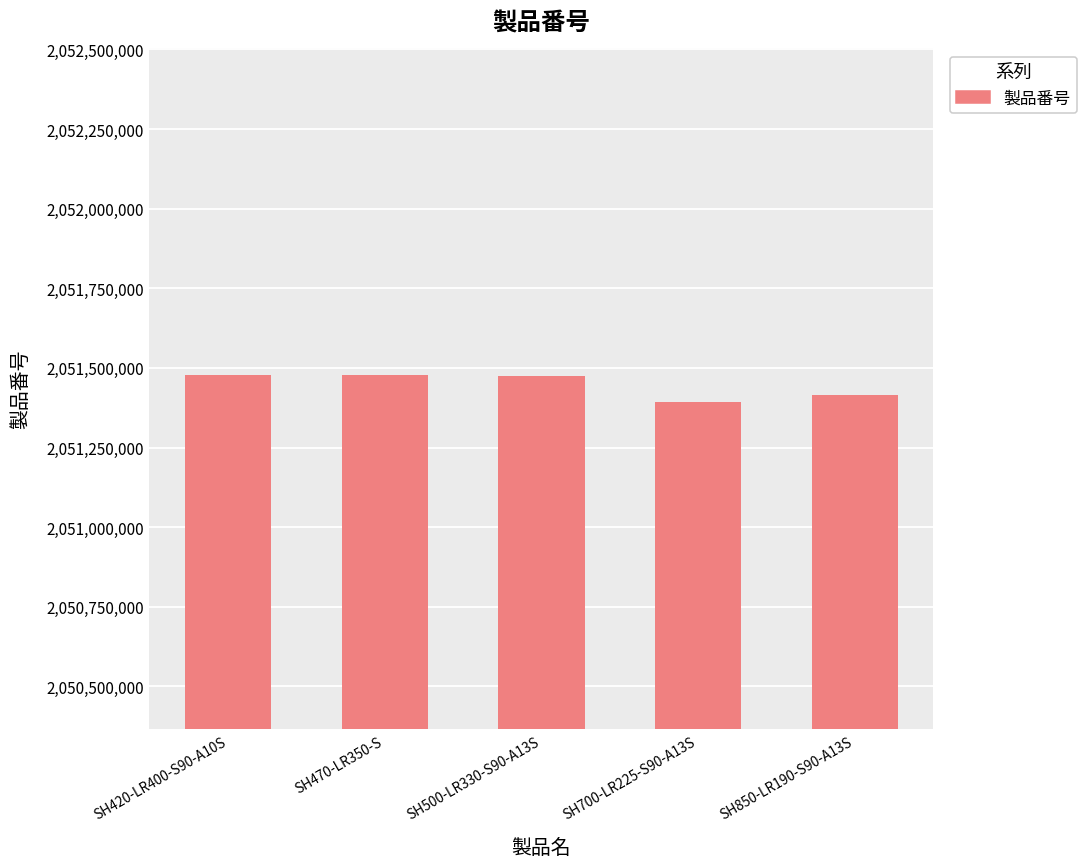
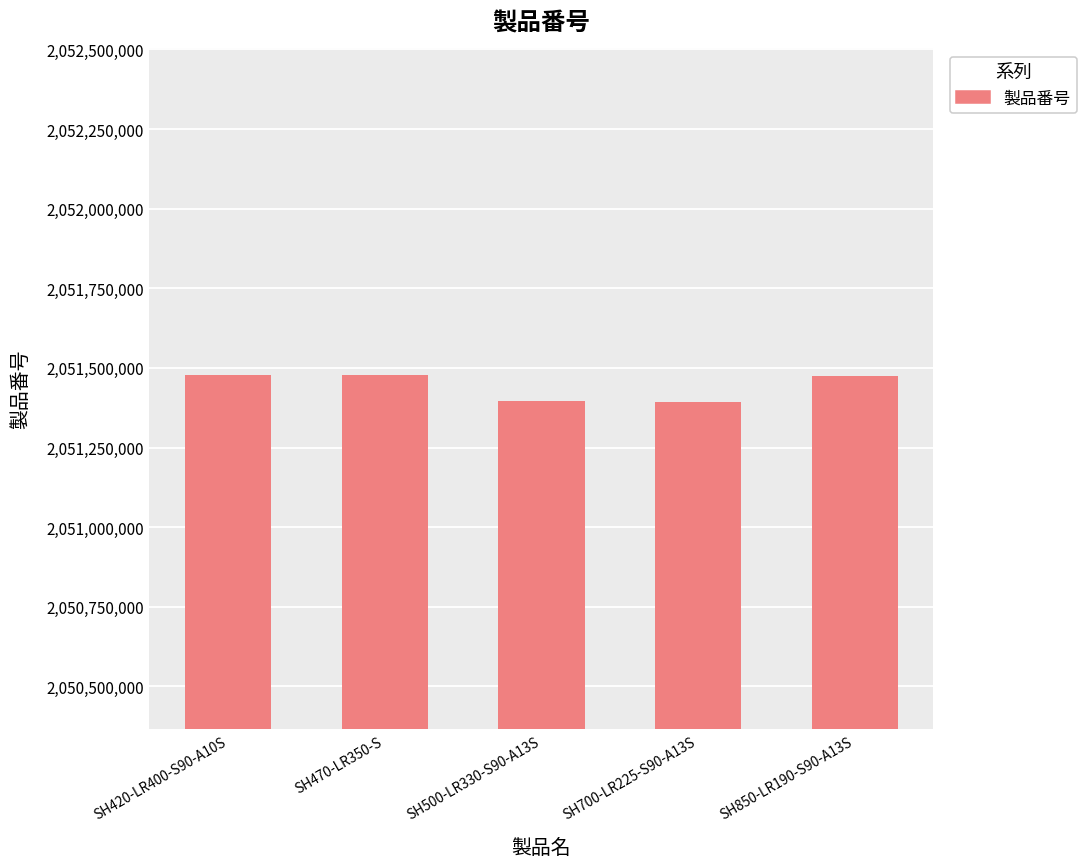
SH500-LR330-S90-A13S: 2,051,470,000 -> 2,051,390,000
SH850-LR190-S90-A13S: 2,051,410,000 -> 2,051,470,000
